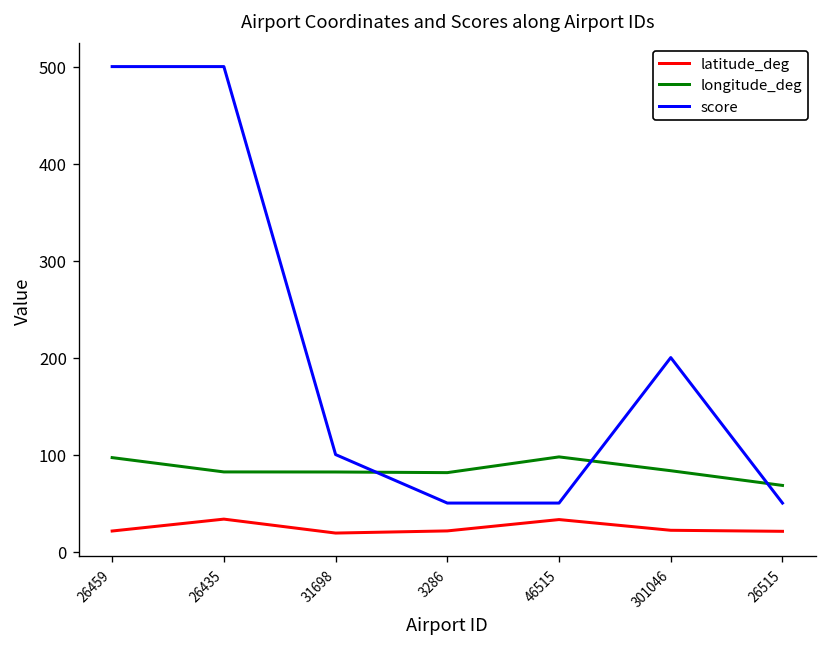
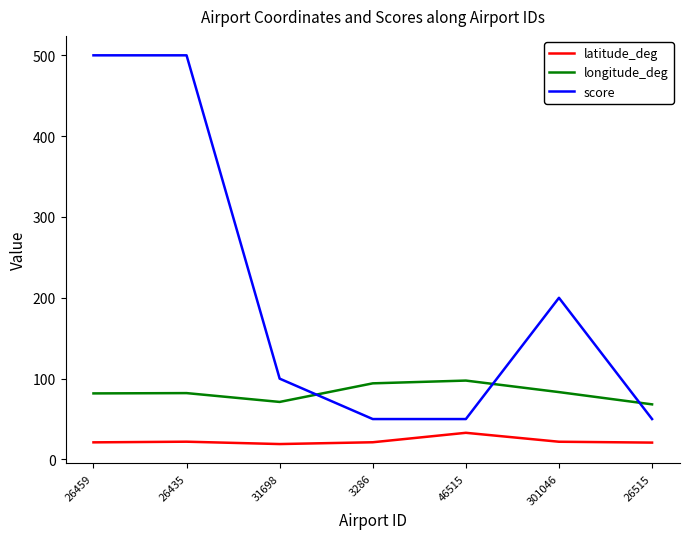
longitude_deg, 26459: 100 -> 80
latitude_deg, 26435: 30 -> 20
longitude_deg, 31698: 80 -> 70
longitude_deg, 3286: 80 -> 90
